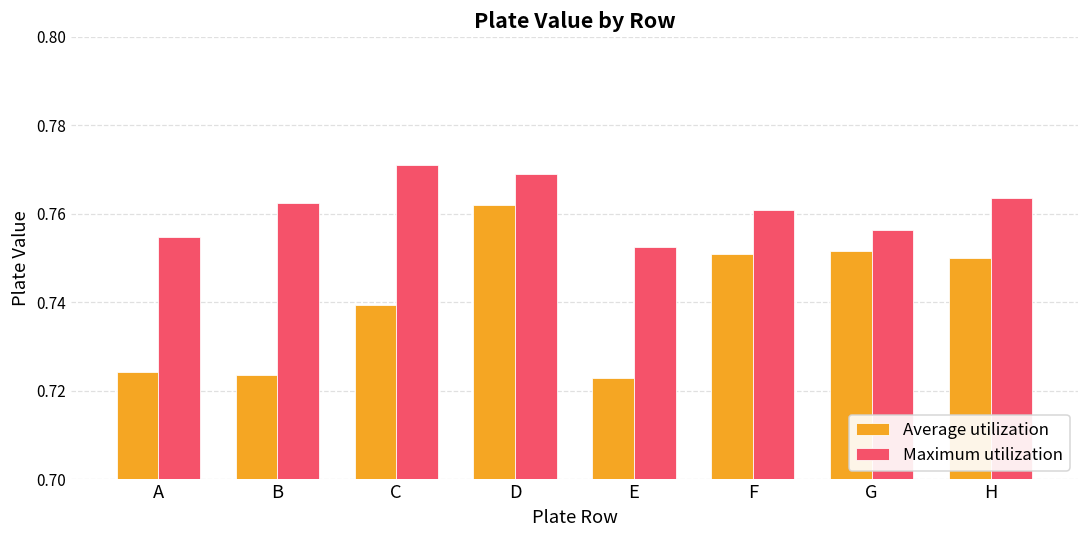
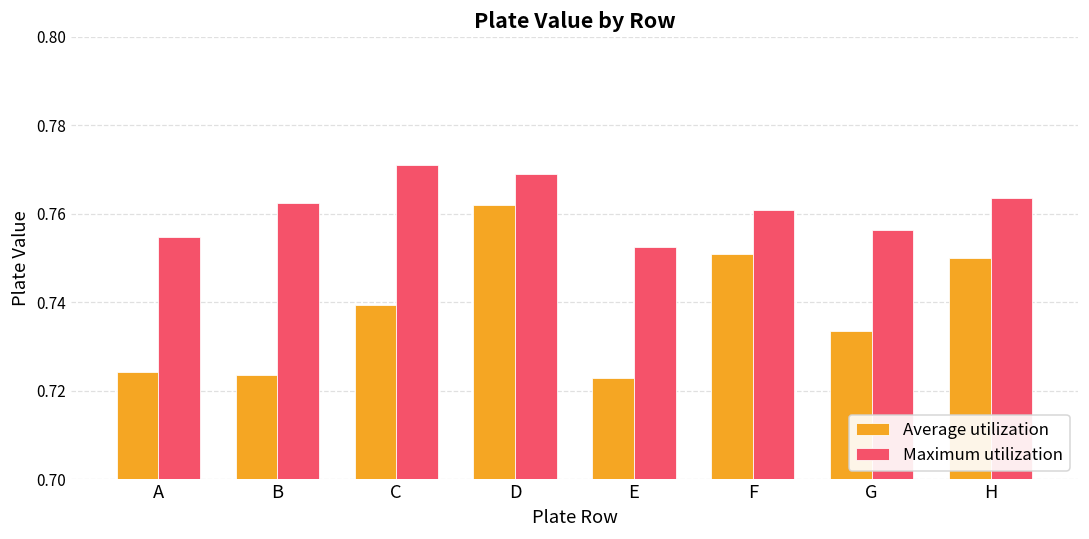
Average utilization, G: 0.752 -> 0.733
